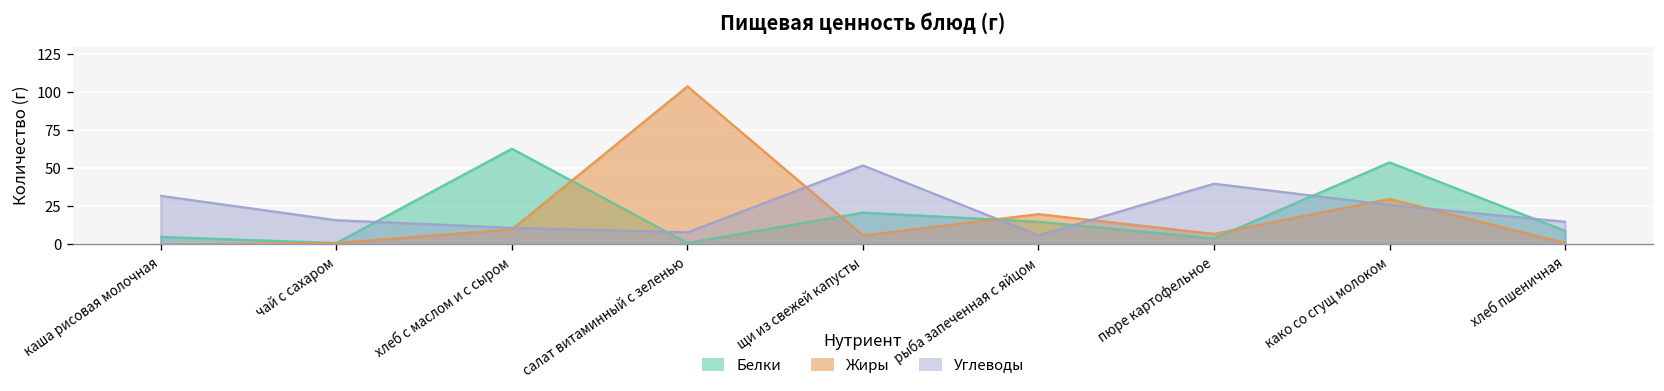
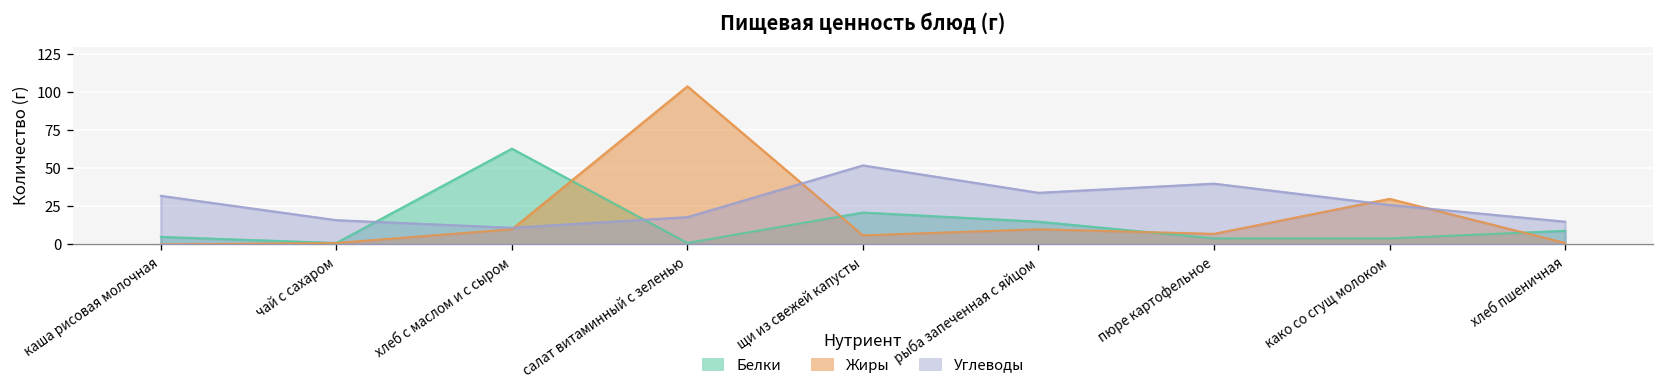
Углеводы, салат витаминный с зеленью: 8 -> 18
Жиры, рыба запеченная с яйцом: 20 -> 10
Углеводы, рыба запеченная с яйцом: 6 -> 34
Белки, како со сгущ молоком: 54 -> 4
